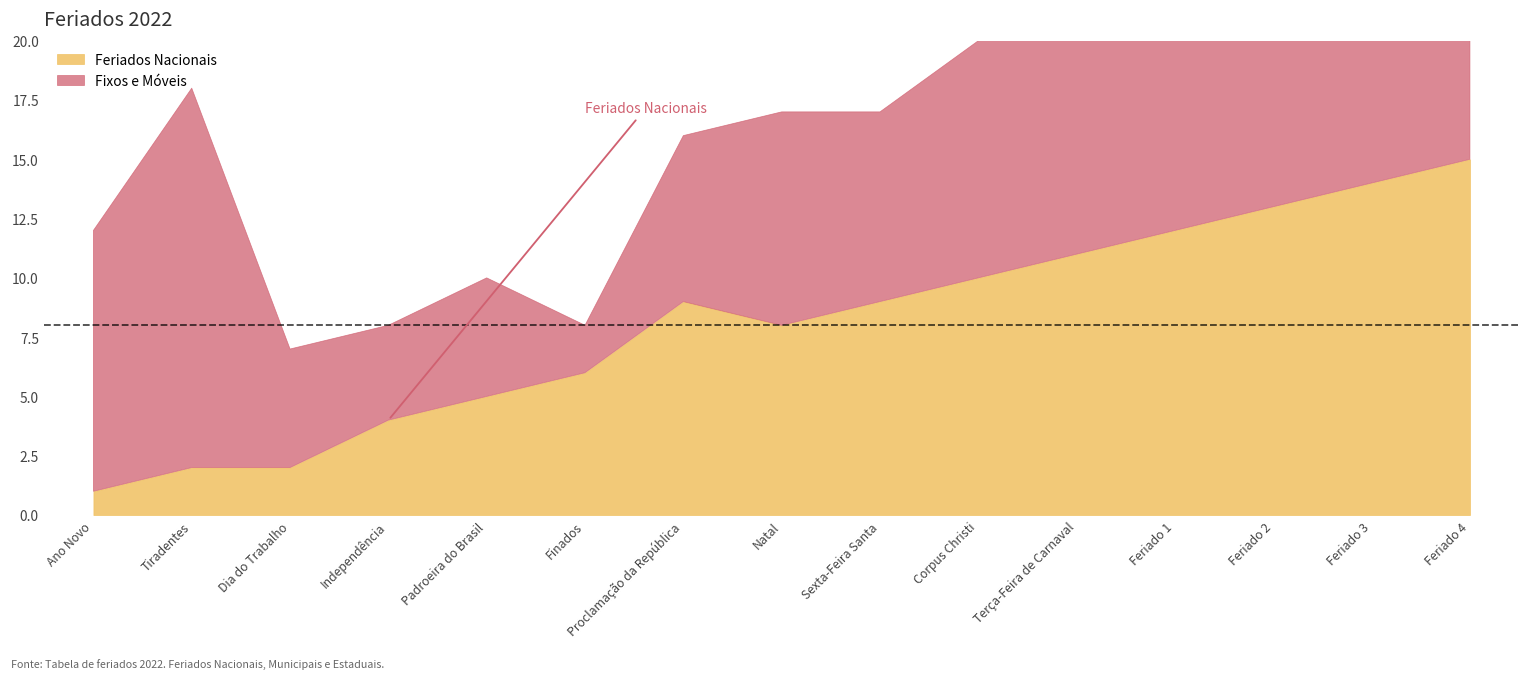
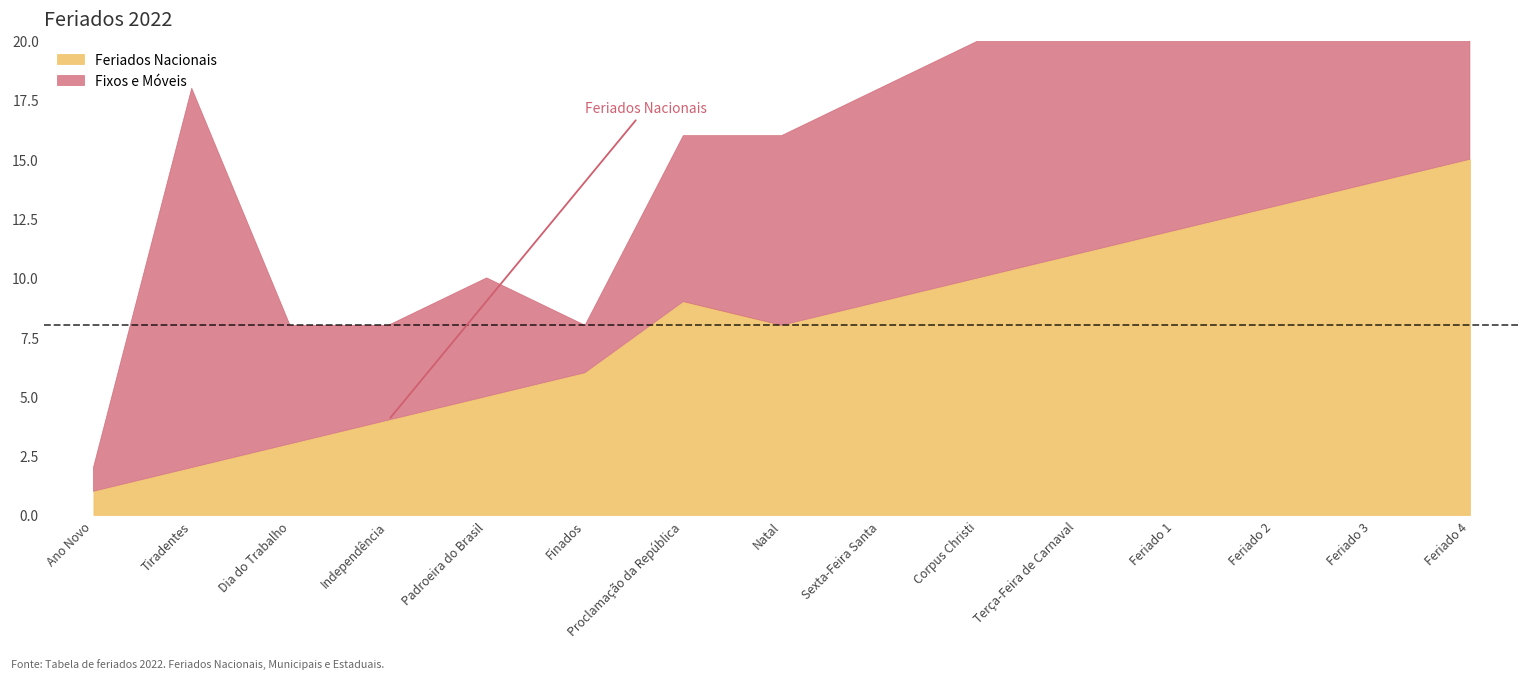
Fixos e Móveis, Ano Novo: 11 -> 1
Feriados Nacionais, Dia do Trabalho: 2 -> 3
Fixos e Móveis, Natal: 9 -> 8
Fixos e Móveis, Sexta-Feira Santa: 8 -> 9
